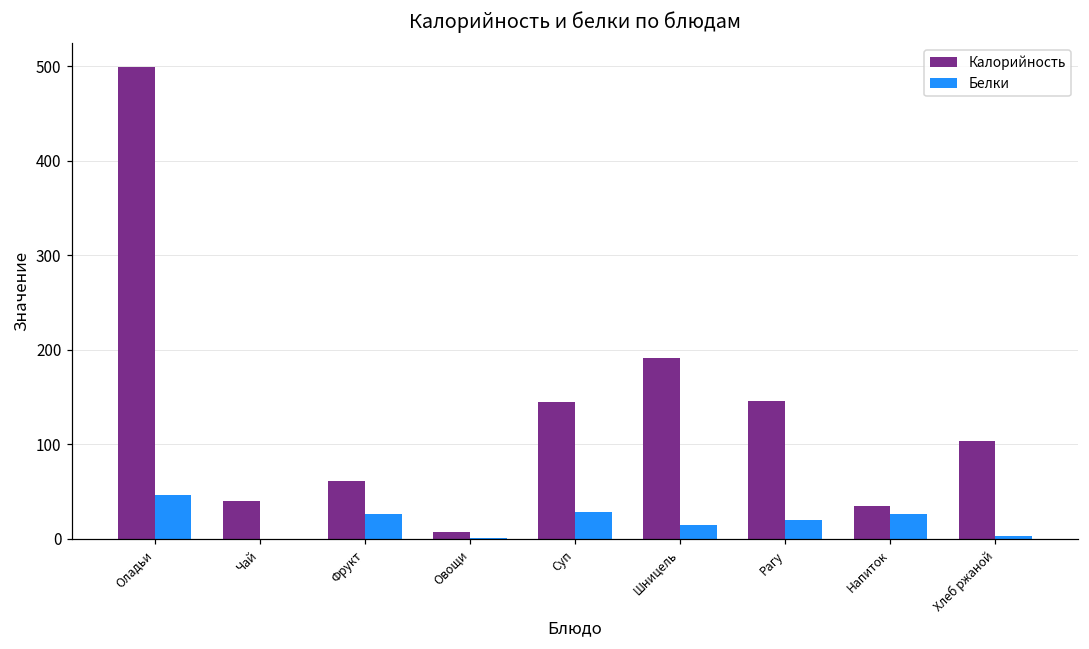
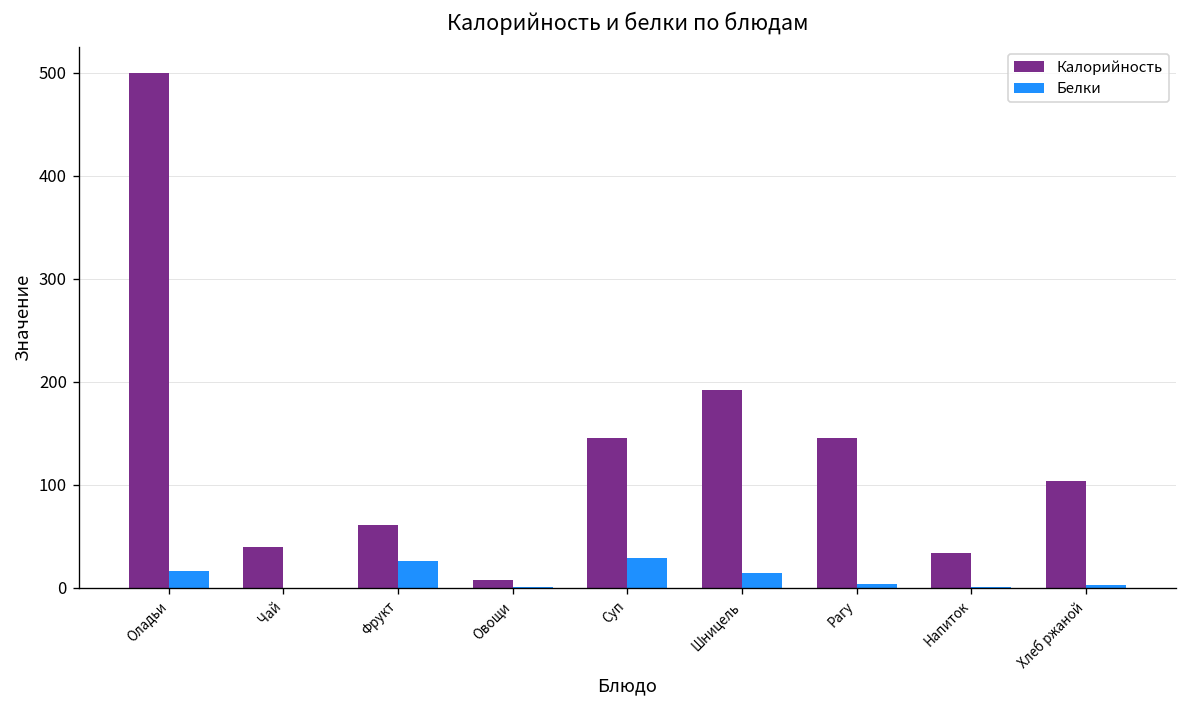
Белки, Оладьи: 50 -> 20
Белки, Рагу: 20 -> 0
Белки, Напиток: 30 -> 0
